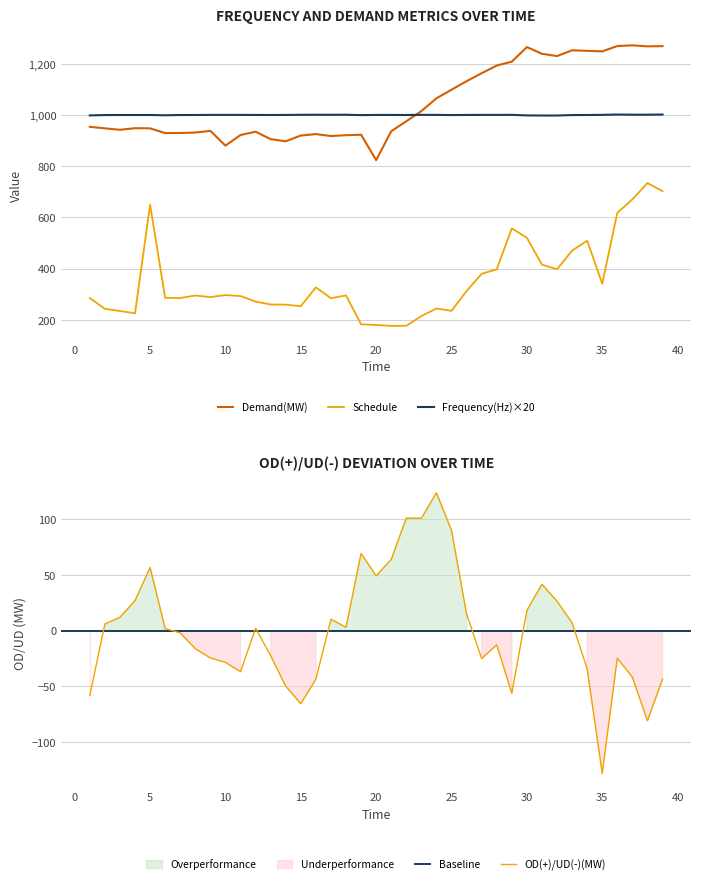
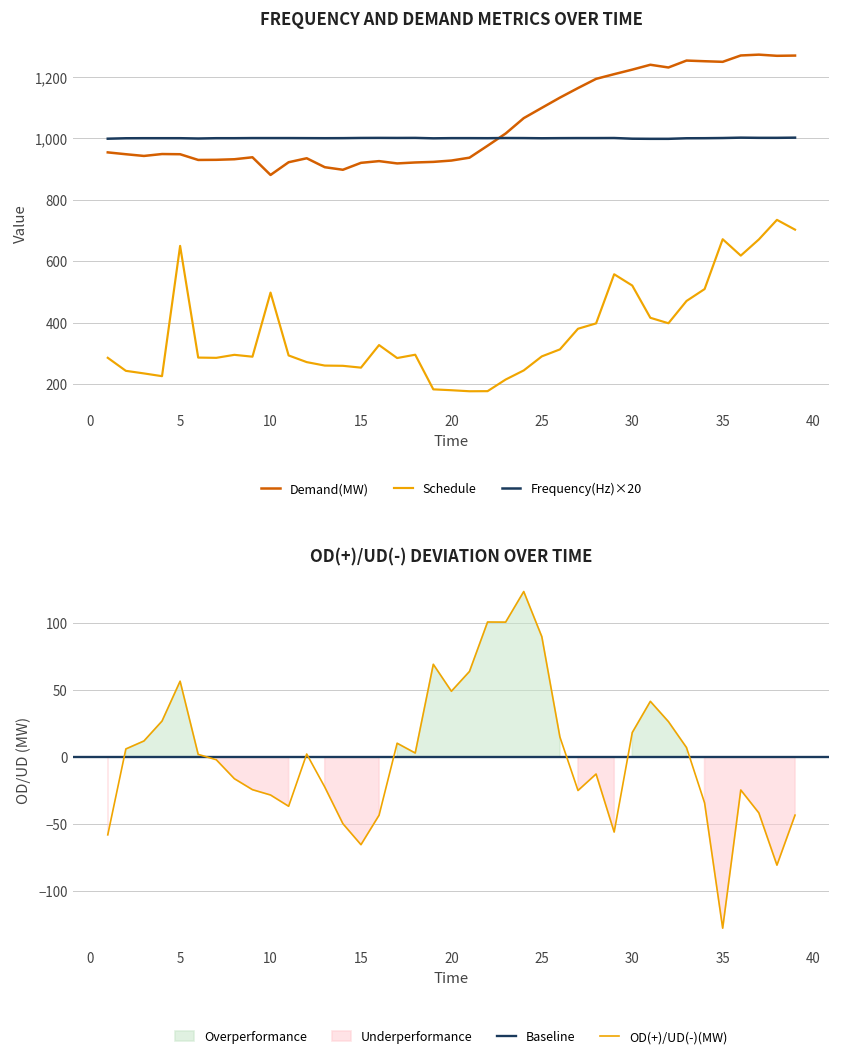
FREQUENCY AND DEMAND METRICS OVER TIME, Schedule, 10: 300 -> 500
FREQUENCY AND DEMAND METRICS OVER TIME, Demand(MW), 20: 820 -> 930
FREQUENCY AND DEMAND METRICS OVER TIME, Schedule, 25: 240 -> 290
FREQUENCY AND DEMAND METRICS OVER TIME, Demand(MW), 30: 1,270 -> 1,220
FREQUENCY AND DEMAND METRICS OVER TIME, Schedule, 35: 340 -> 670
